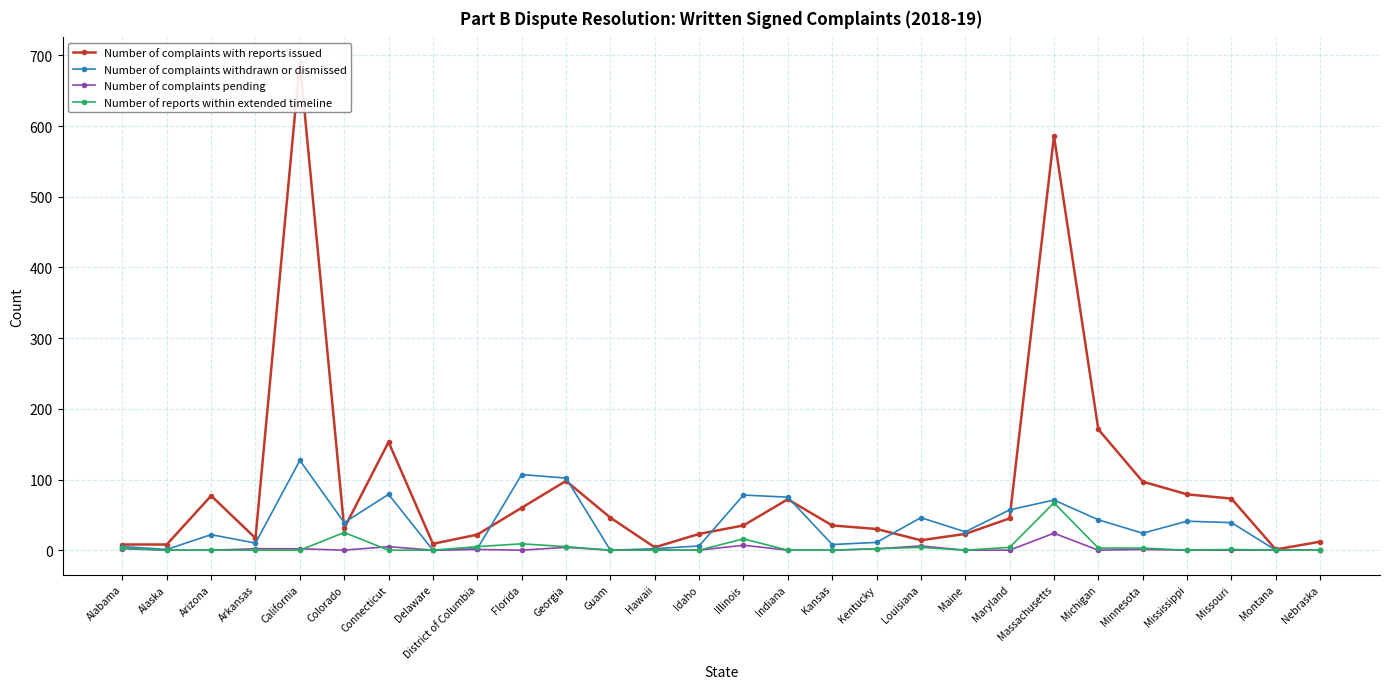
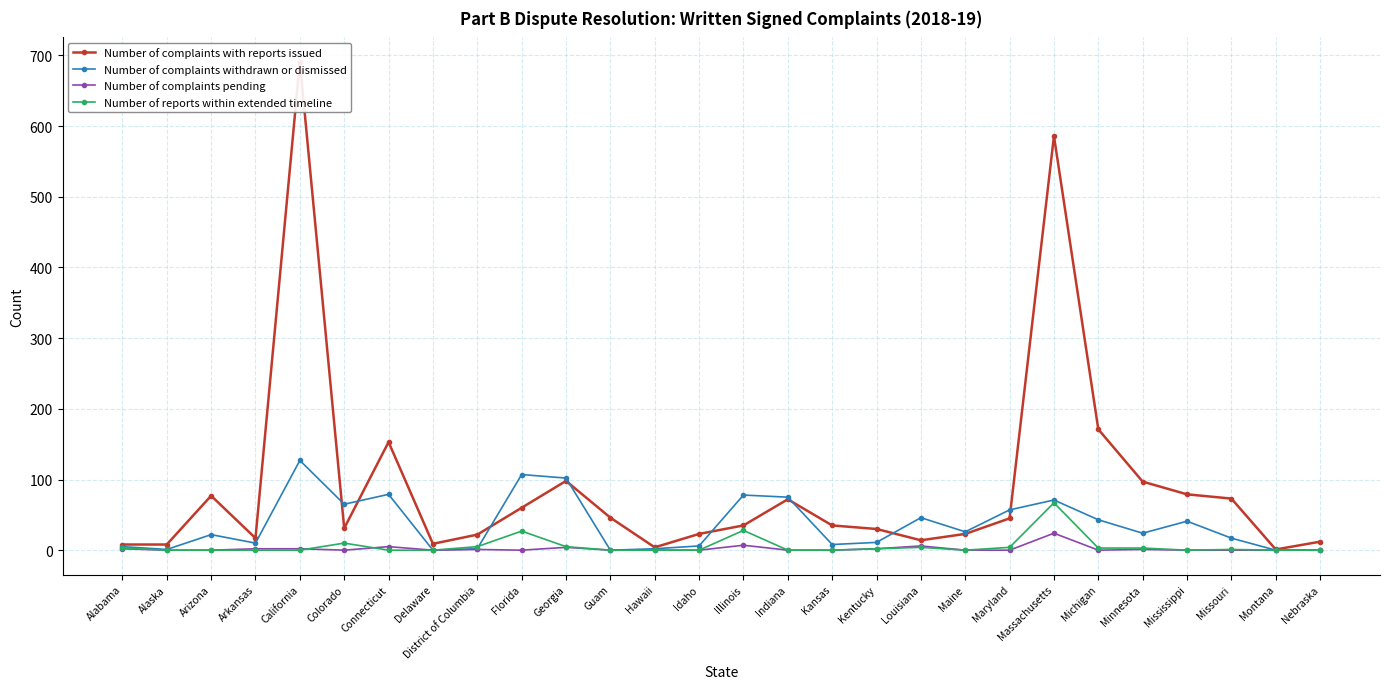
Number of complaints withdrawn or dismissed, Colorado: 40 -> 70
Number of reports within extended timeline, Colorado: 30 -> 10
Number of reports within extended timeline, Florida: 10 -> 30
Number of reports within extended timeline, Illinois: 20 -> 30
Number of complaints withdrawn or dismissed, Missouri: 40 -> 20
